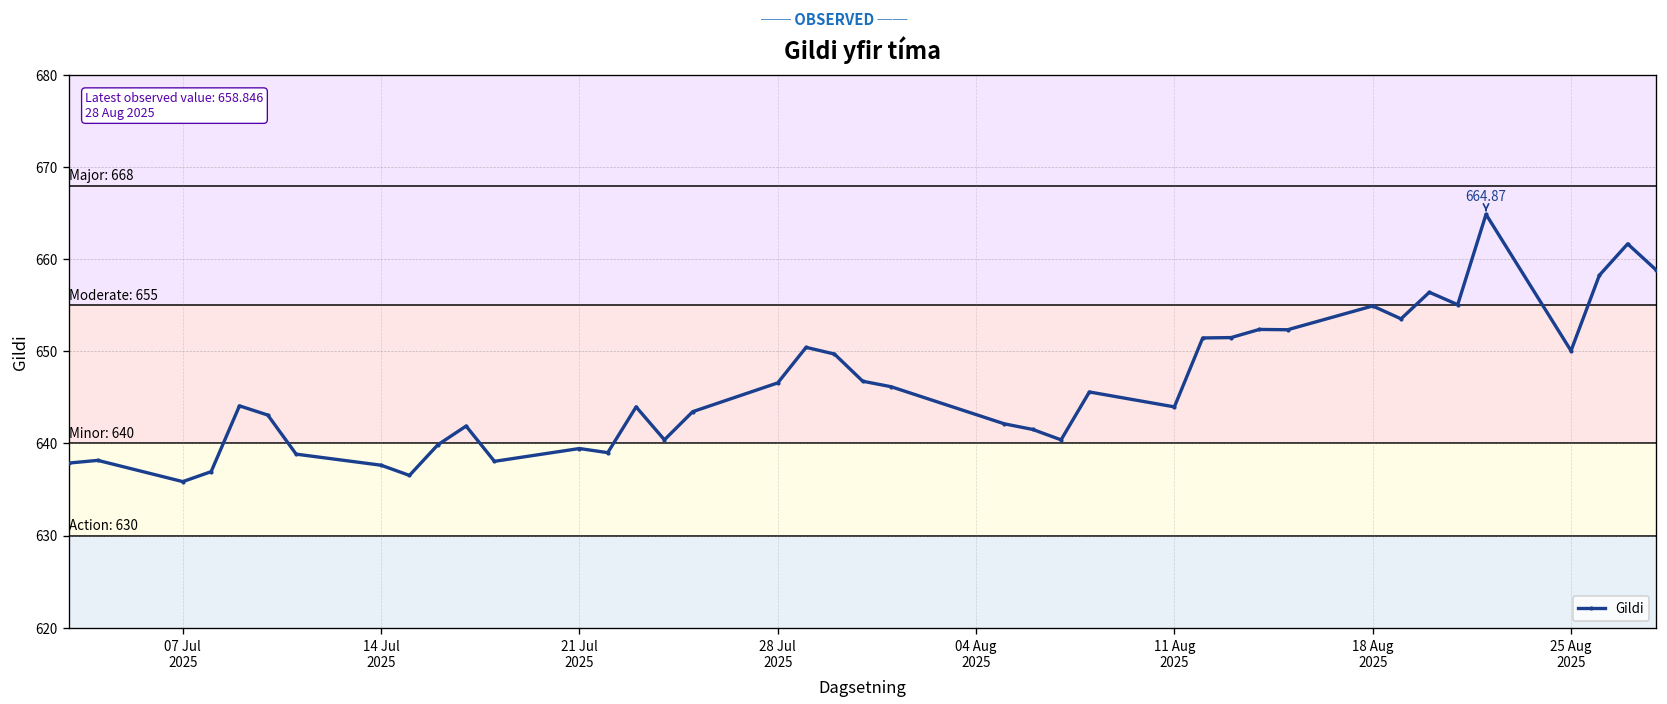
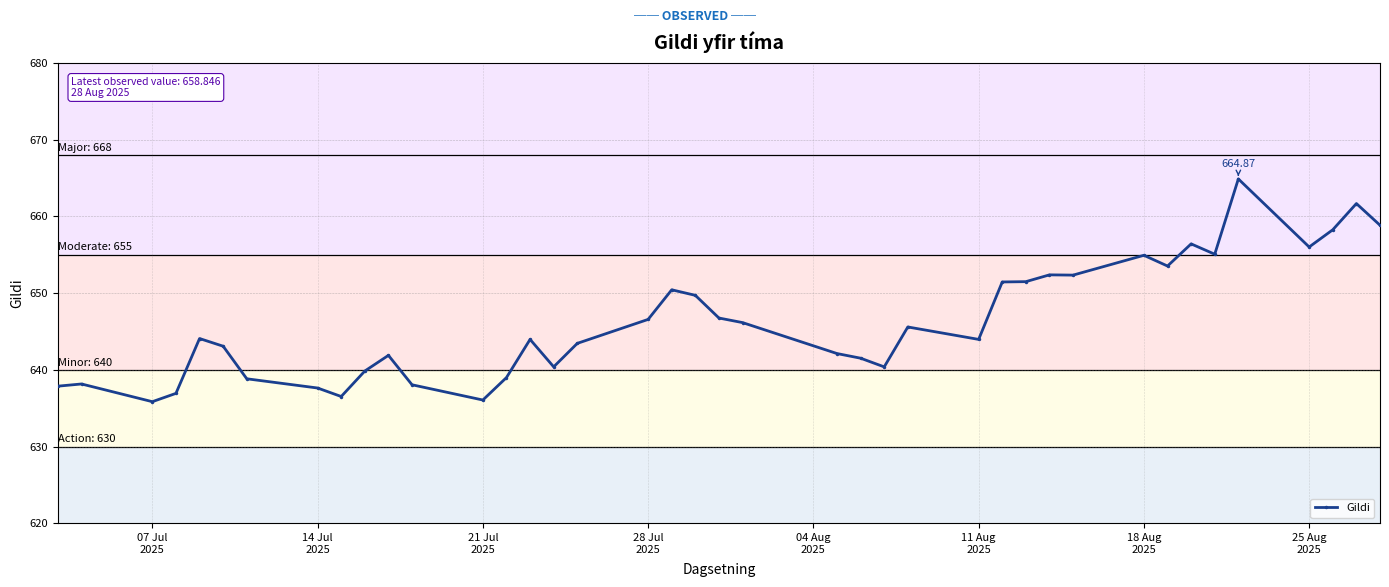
21 Jul 2025: 639 -> 636
25 Aug 2025: 650 -> 656
